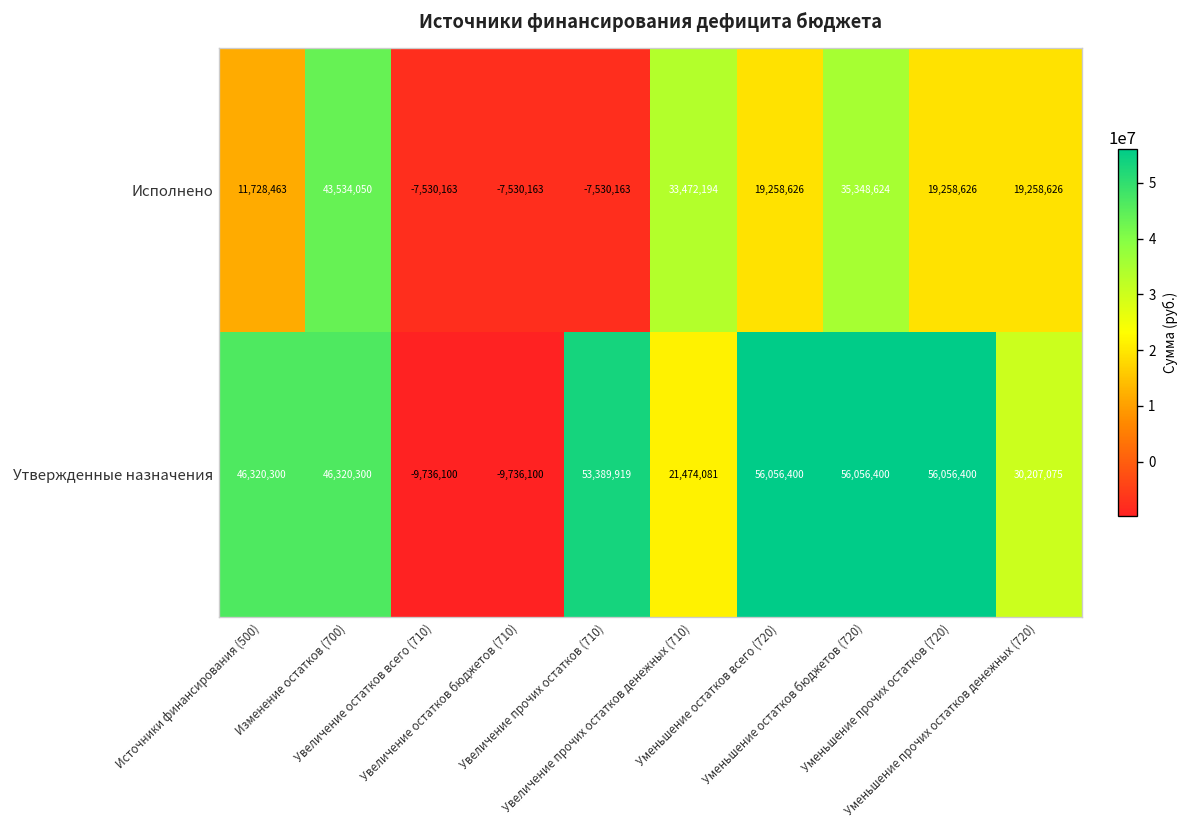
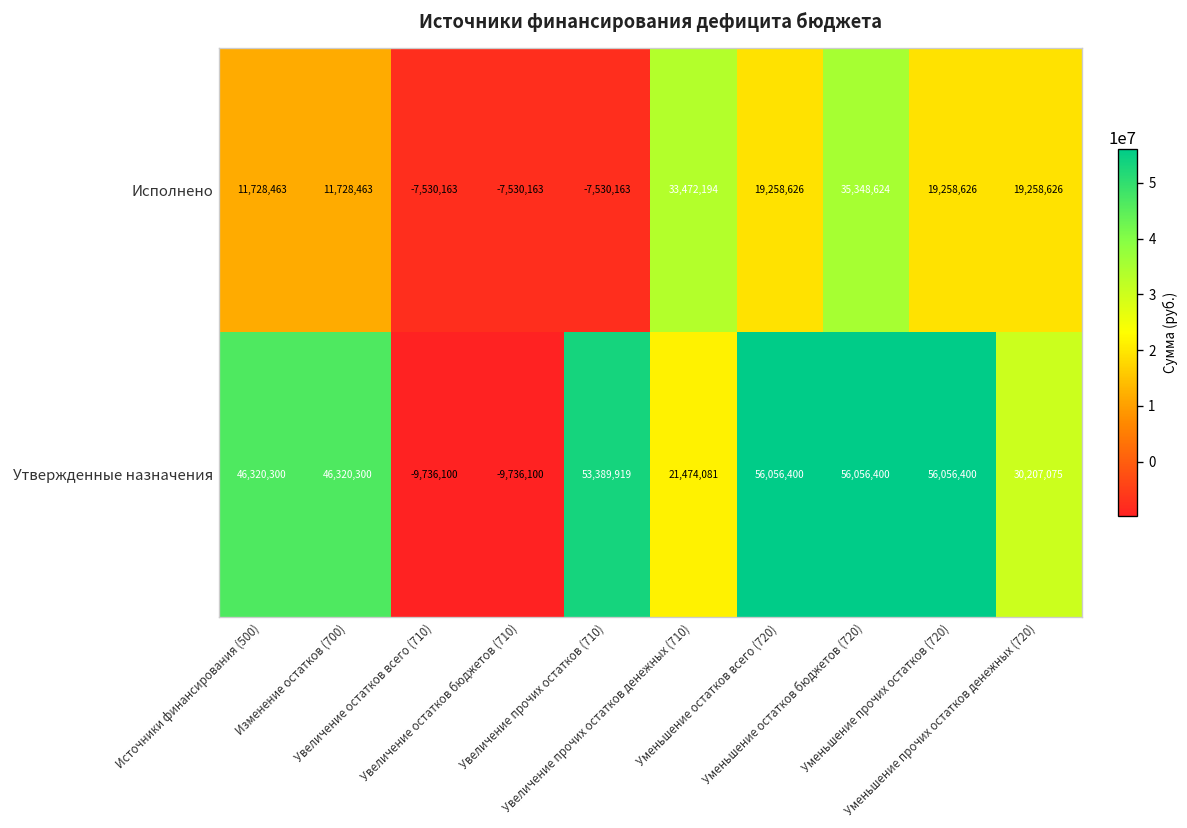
Исполнено, Изменение остатков (700): 43,534,050 -> 11,728,463
